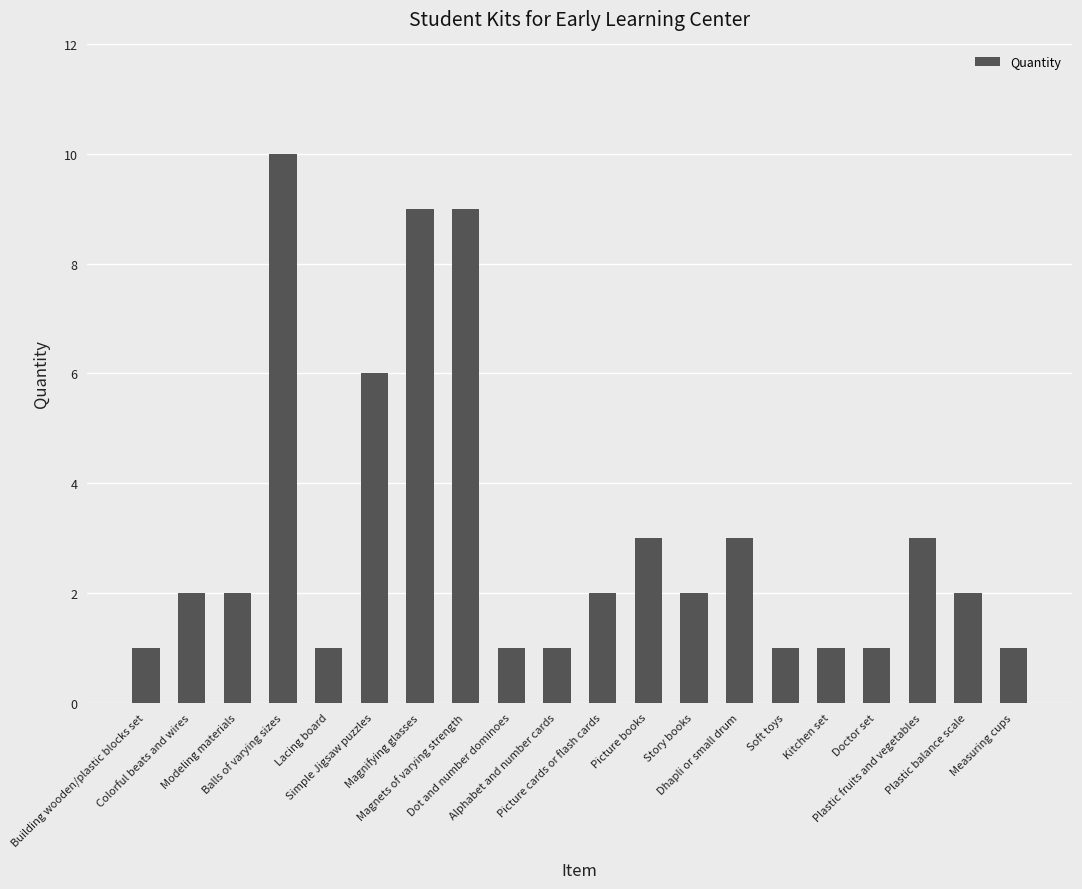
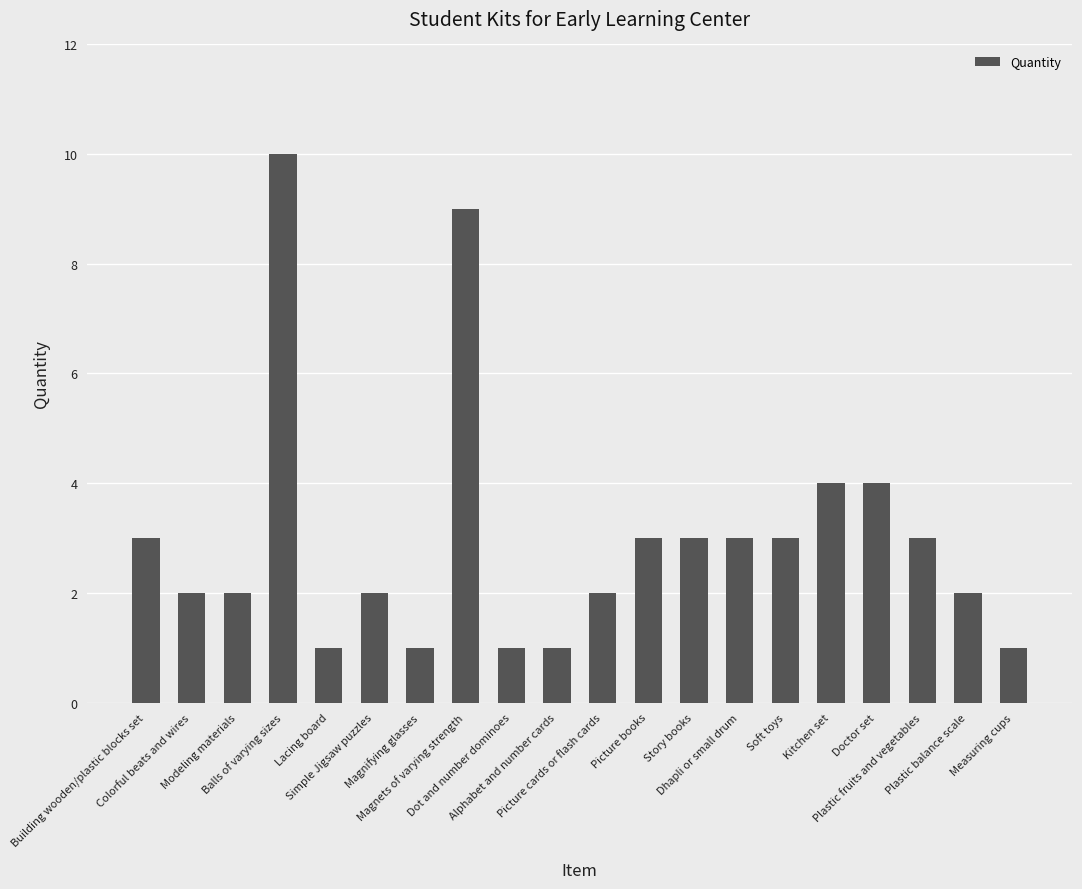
Building wooden/plastic blocks set: 1 -> 3
Simple Jigsaw puzzles: 6 -> 2
Magnifying glasses: 9 -> 1
Story books: 2 -> 3
Soft toys: 1 -> 3
Kitchen set: 1 -> 4
Doctor set: 1 -> 4
